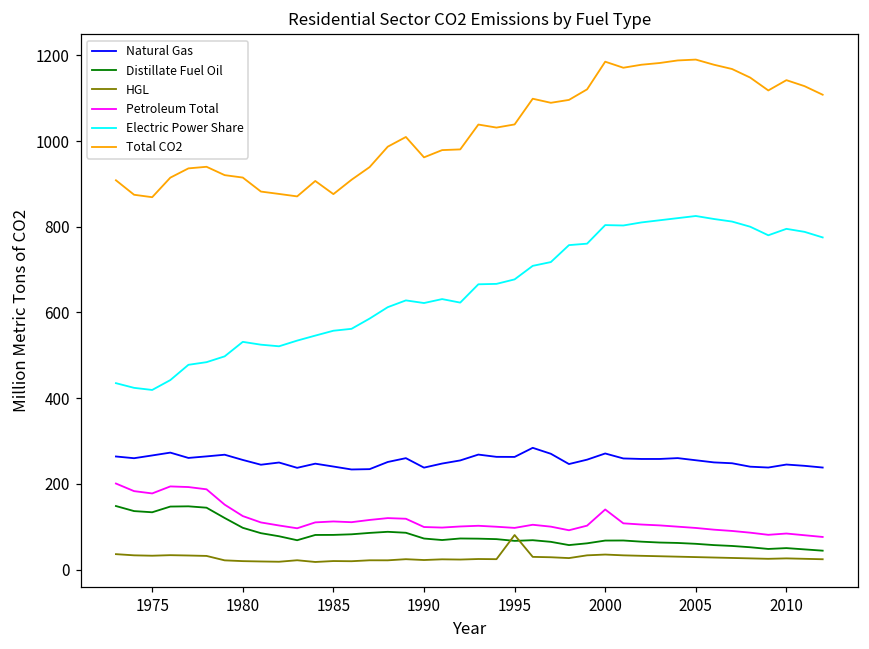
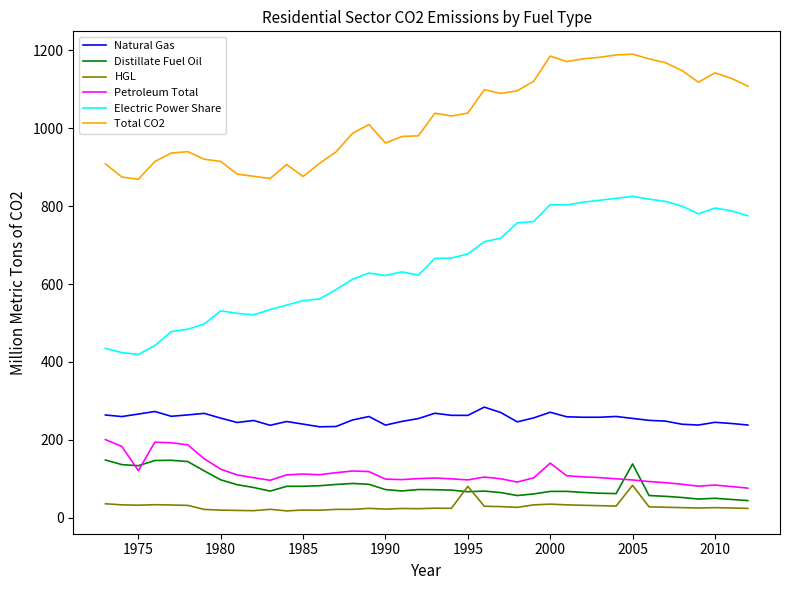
Petroleum Total, 1975: 180 -> 120
Distillate Fuel Oil, 2005: 60 -> 140
HGL, 2005: 30 -> 80
